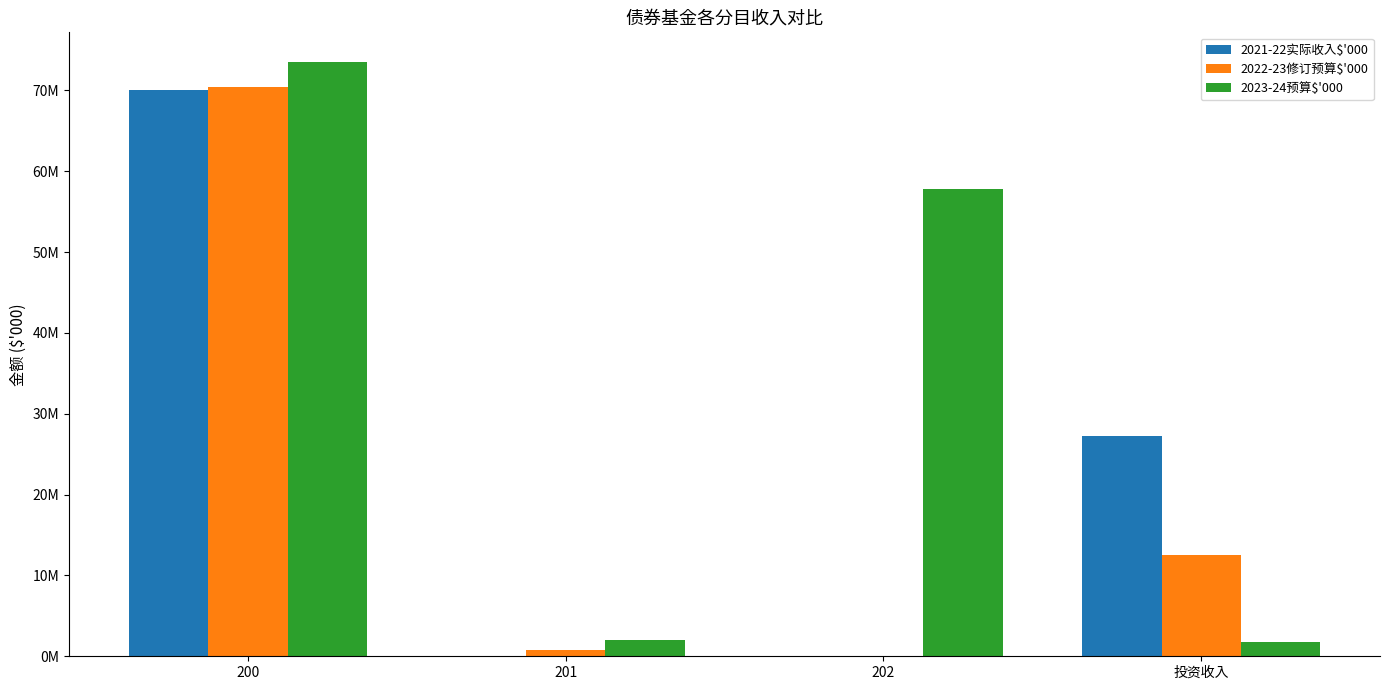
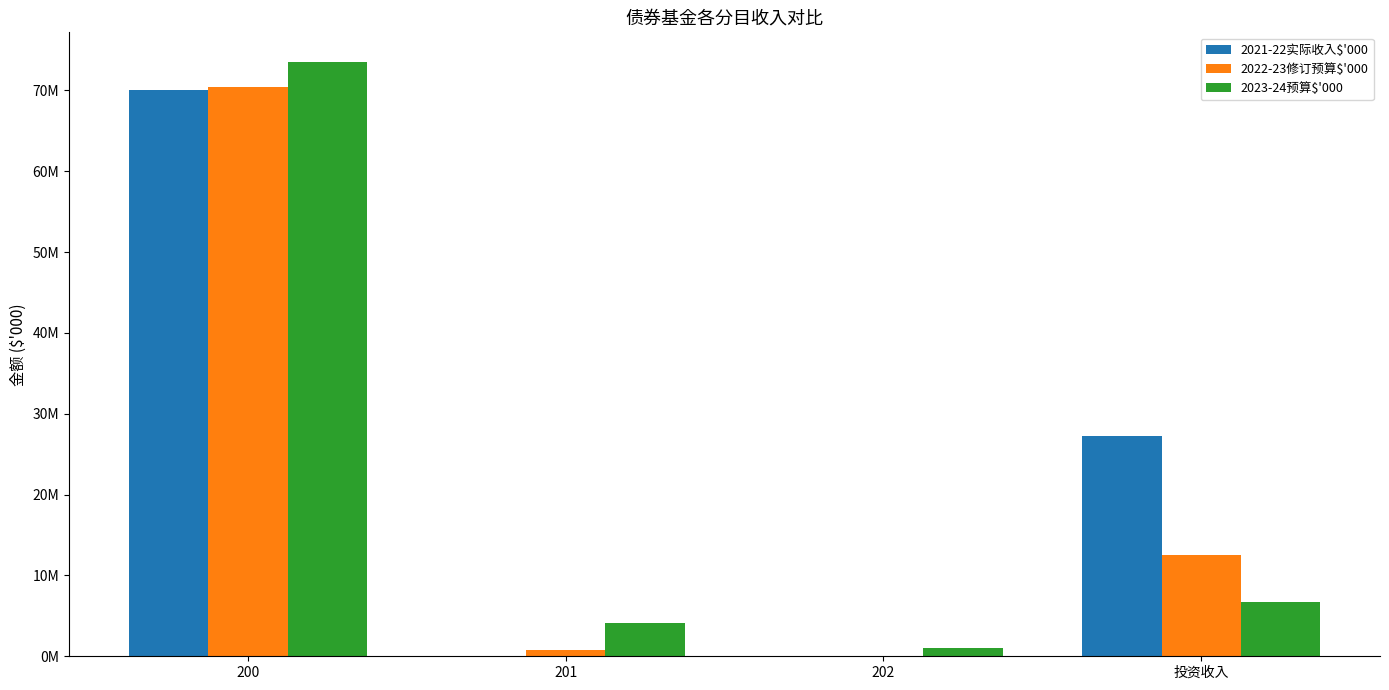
2023-24预算$'000, 201: 2000000 -> 4000000
2023-24预算$'000, 202: 58000000 -> 1000000
2023-24预算$'000, 投资收入: 2000000 -> 7000000
